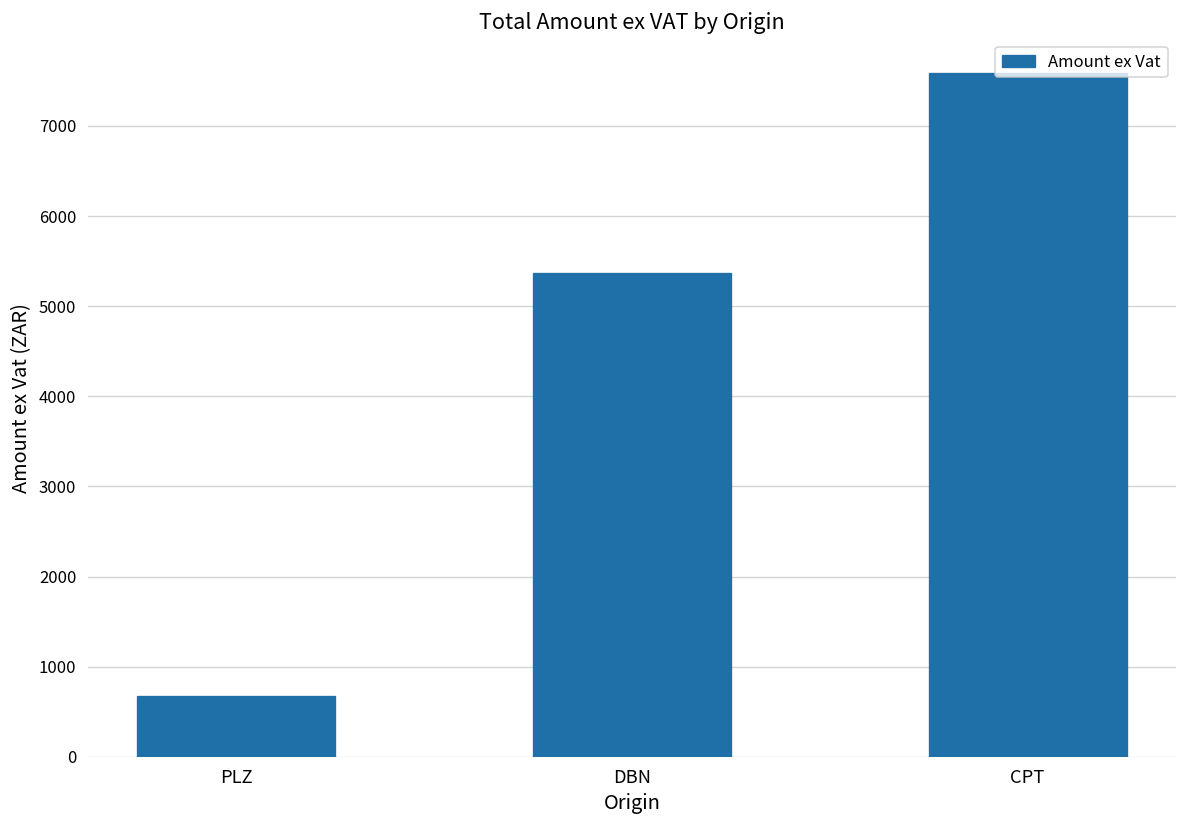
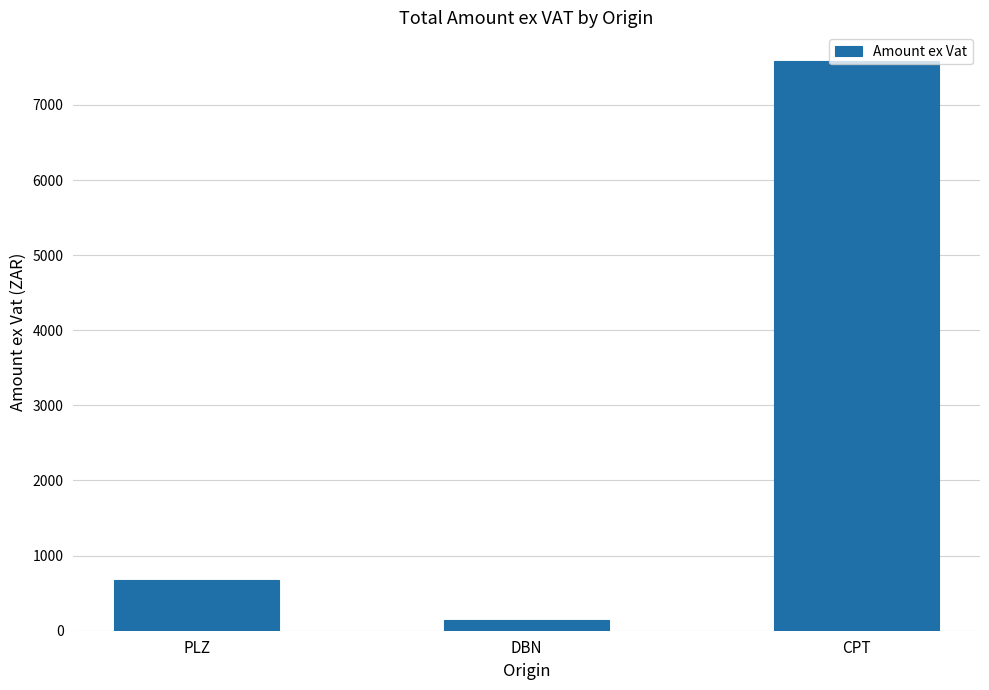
DBN: 5400 -> 100
